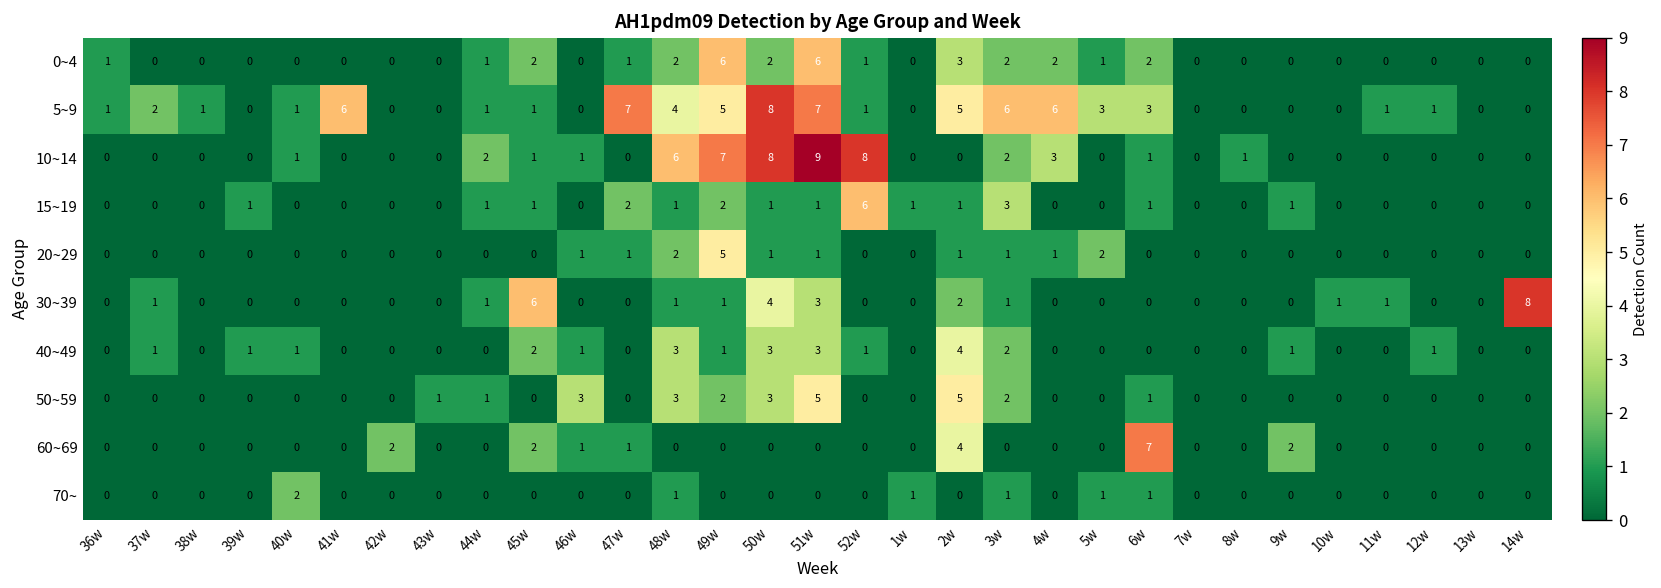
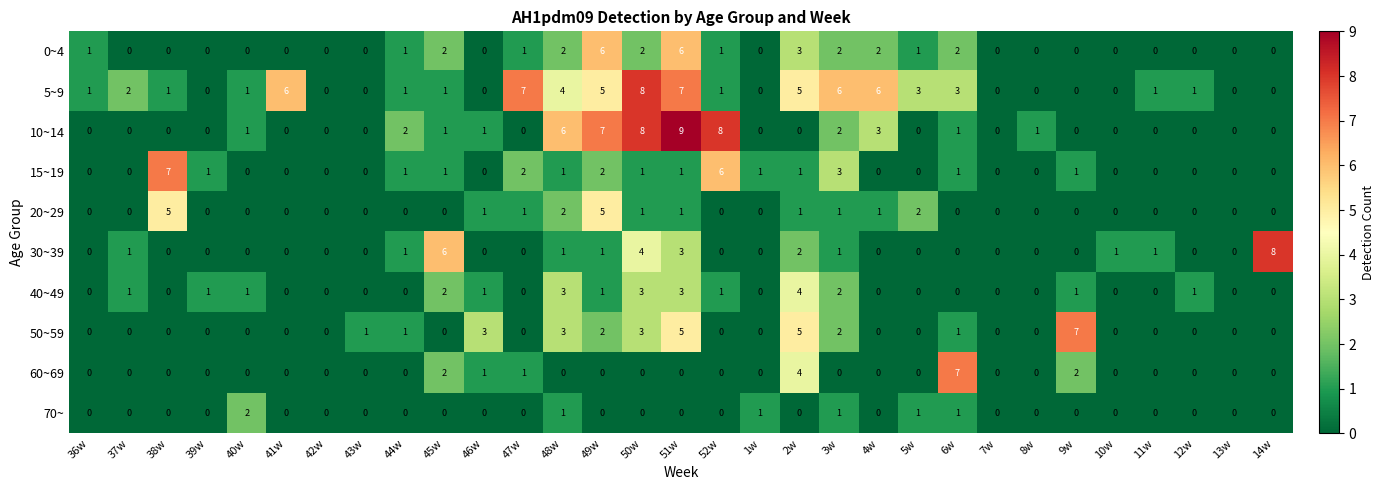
15~19, 38w: 0 -> 7
20~29, 38w: 0 -> 5
50~59, 9w: 0 -> 7
60~69, 42w: 2 -> 0
